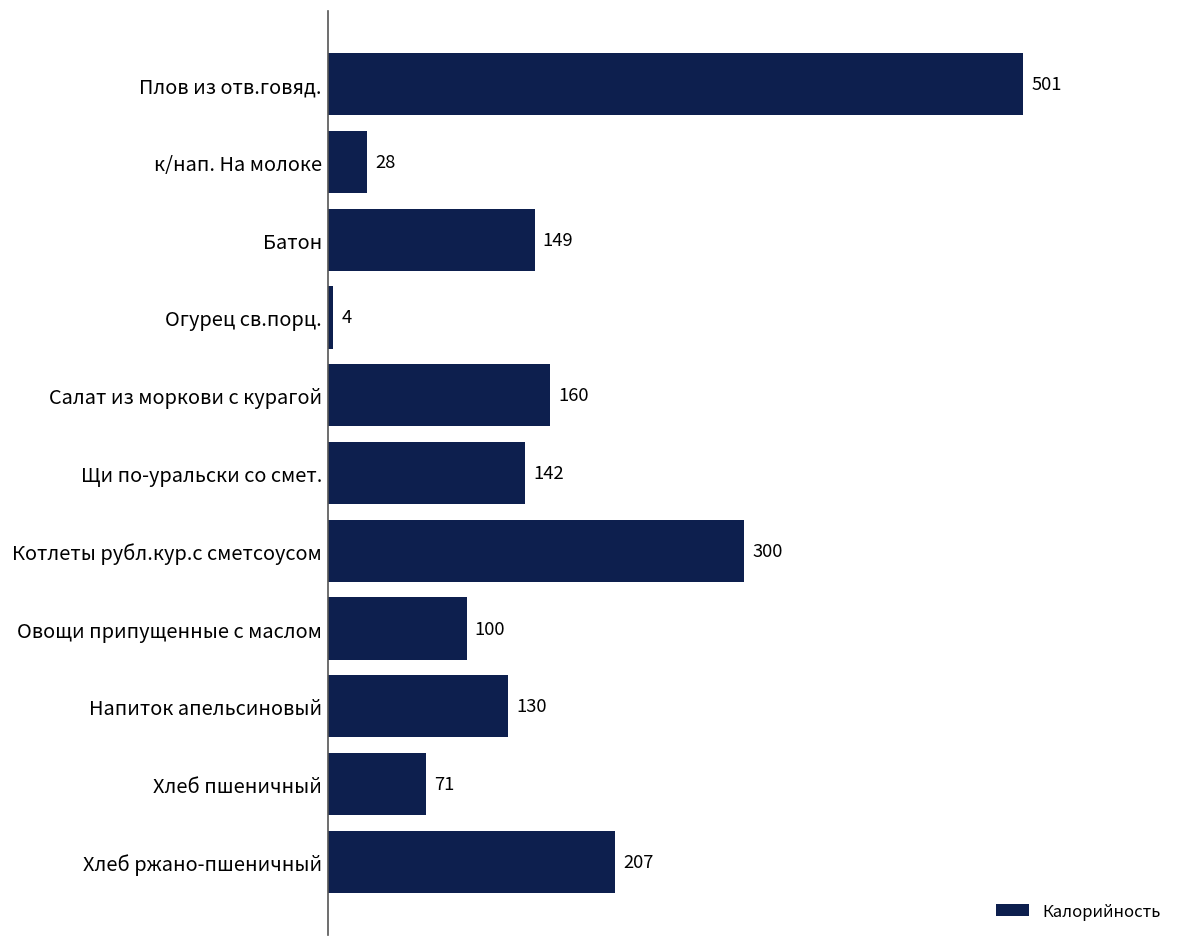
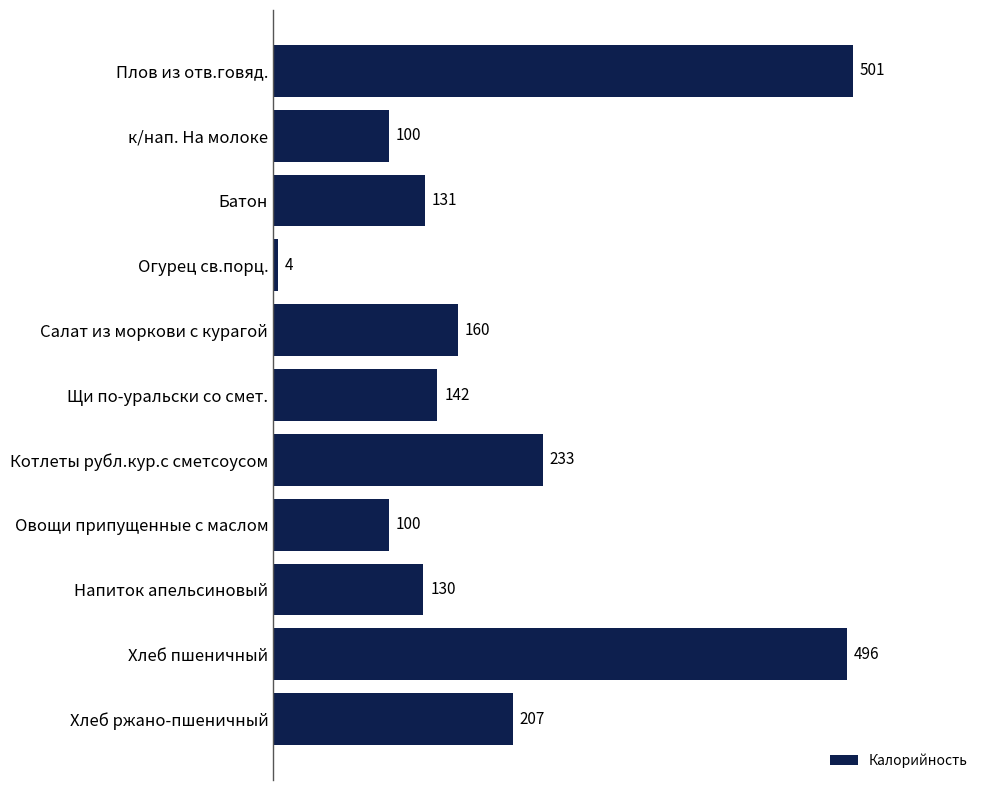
к/нап. На молоке: 28 -> 100
Батон: 149 -> 131
Котлеты рубл.кур.с сметсоусом: 300 -> 233
Хлеб пшеничный: 71 -> 496
